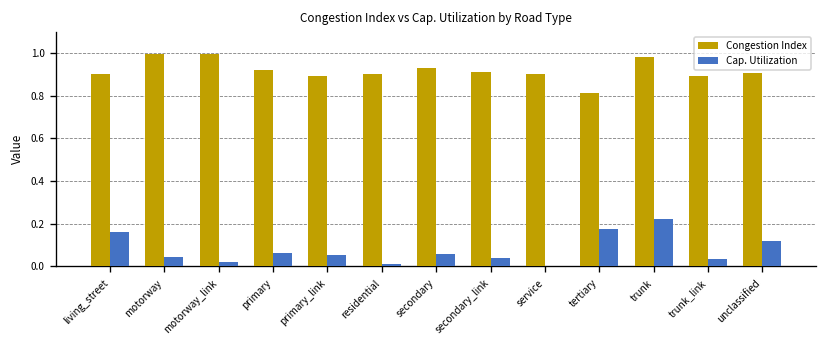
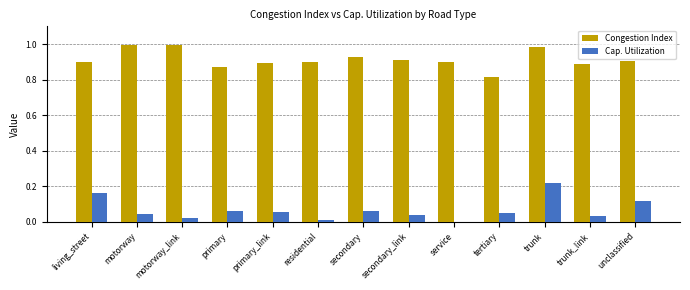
Congestion Index, primary: 0.92 -> 0.87
Cap. Utilization, tertiary: 0.17 -> 0.05
